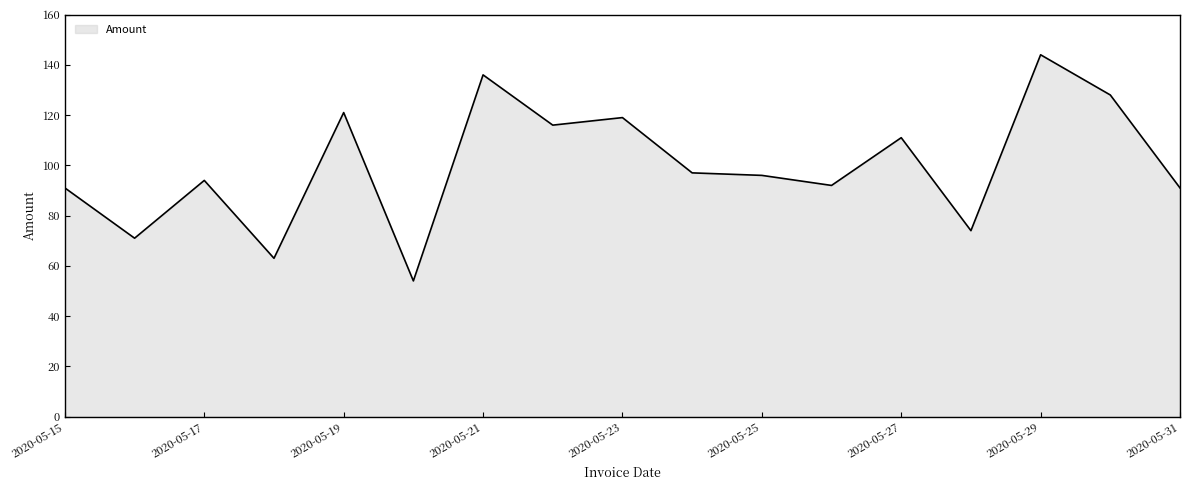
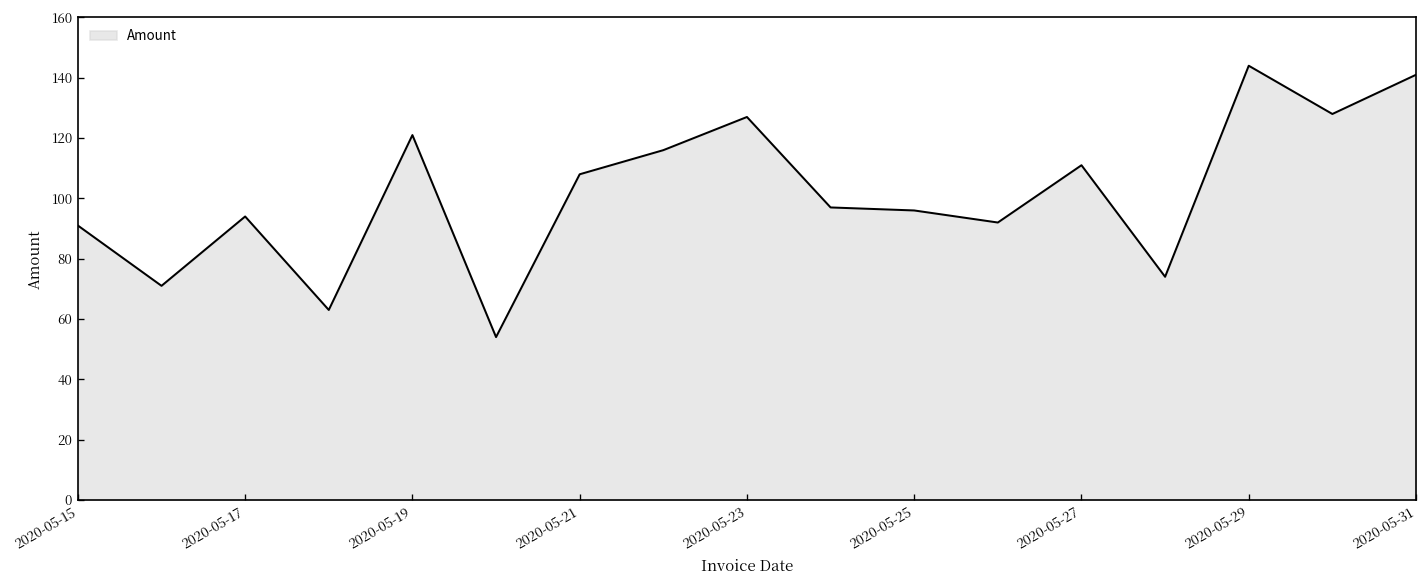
2020-05-21: 136 -> 108
2020-05-23: 119 -> 127
2020-05-31: 91 -> 141
